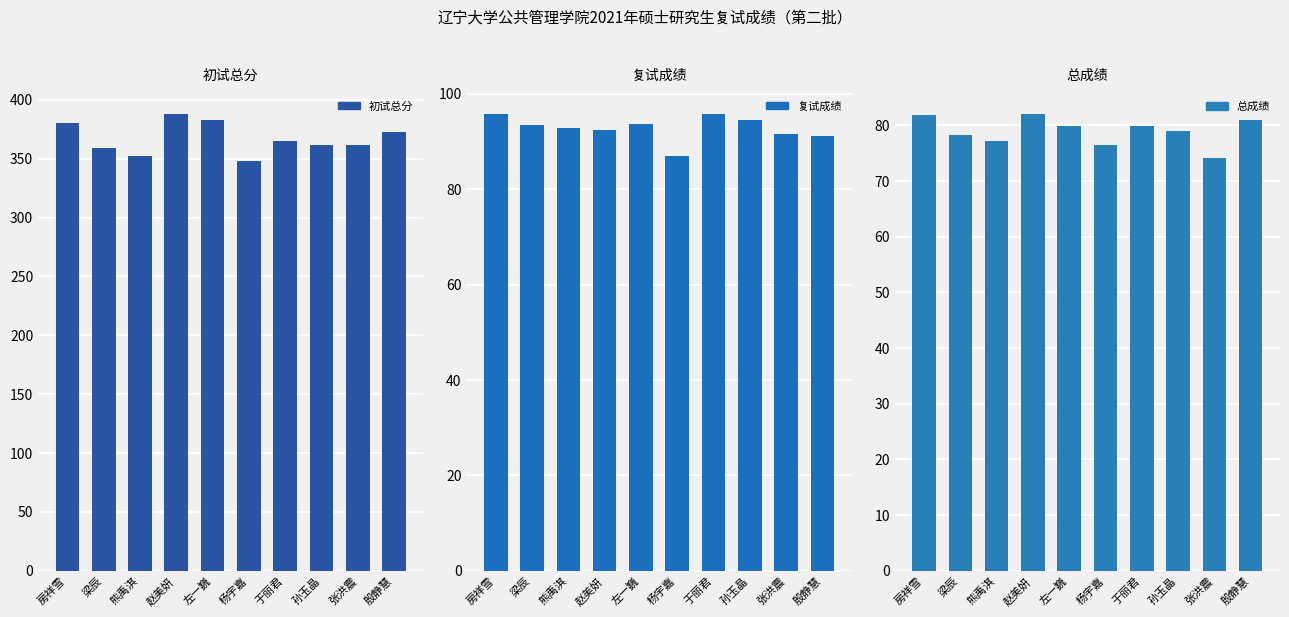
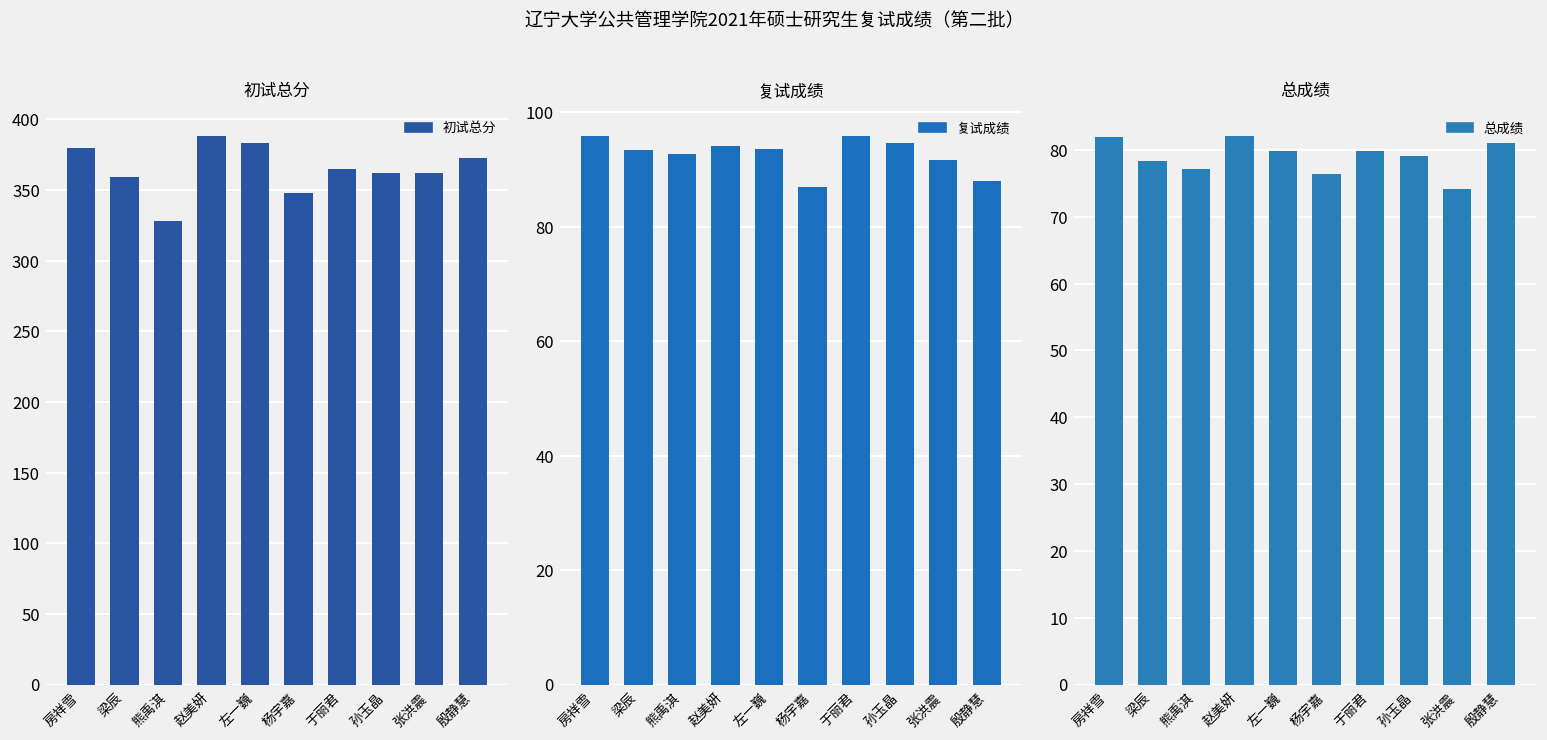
初试总分, 熊禹淇: 352 -> 328
复试成绩, 赵美妍: 92 -> 94
复试成绩, 殷静慧: 91 -> 88
